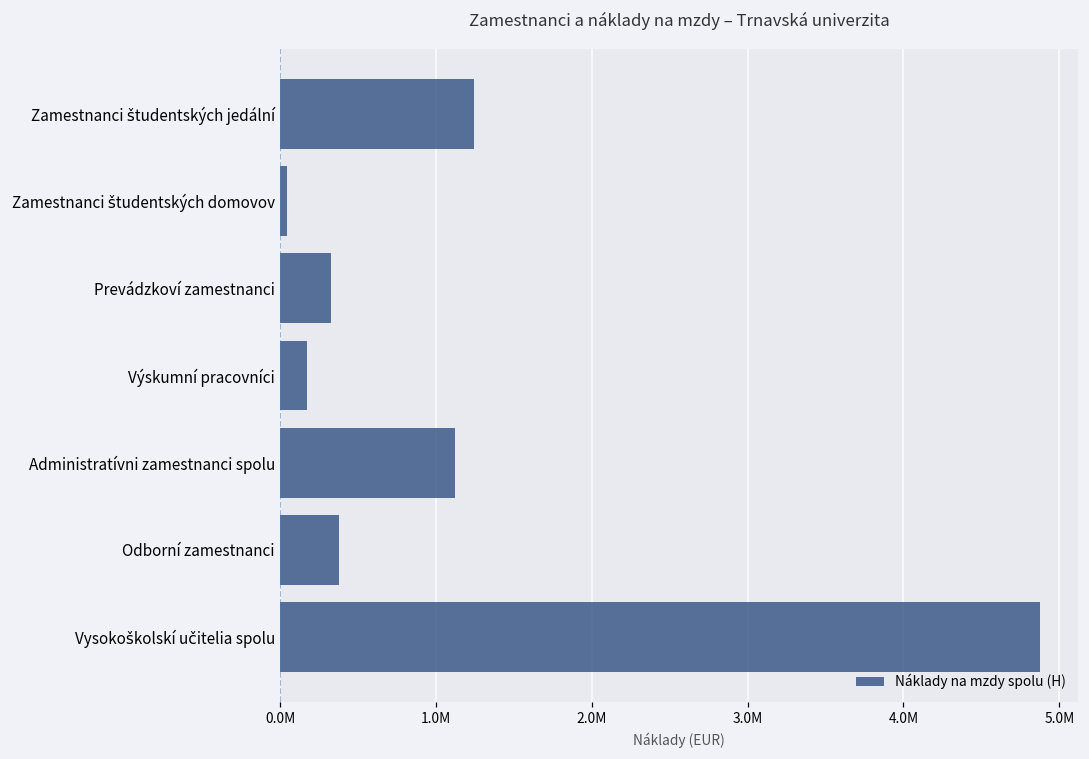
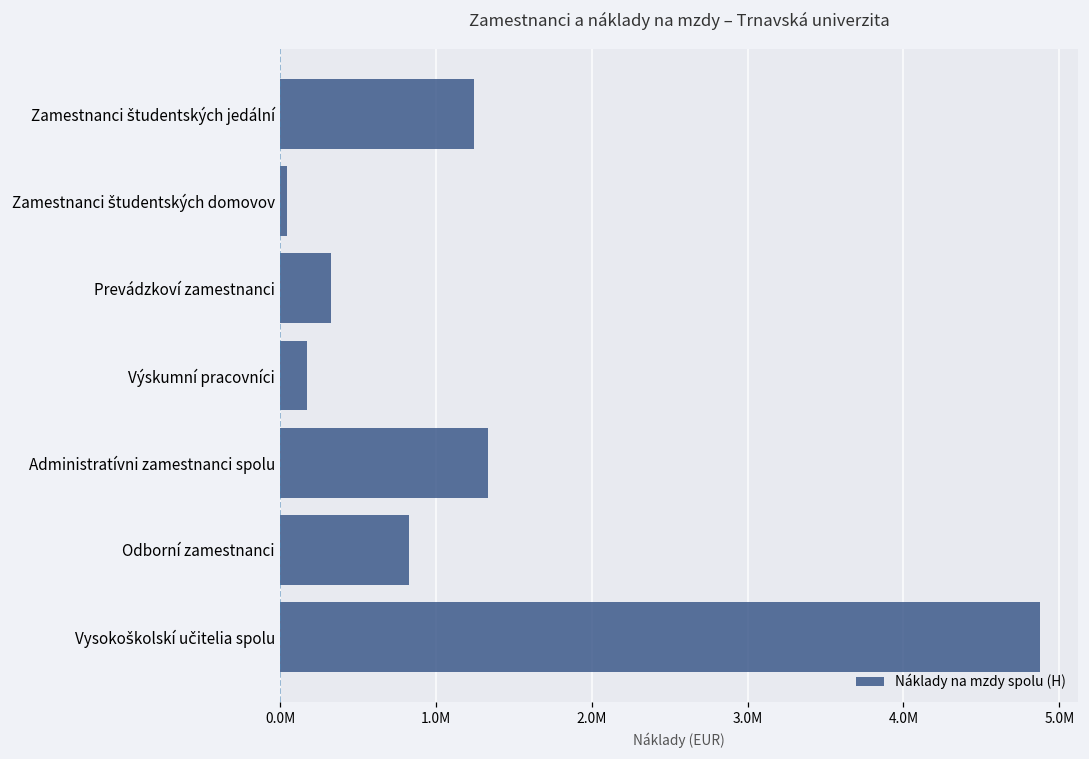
Administratívni zamestnanci spolu: 1120000 -> 1330000
Odborní zamestnanci: 380000 -> 830000
